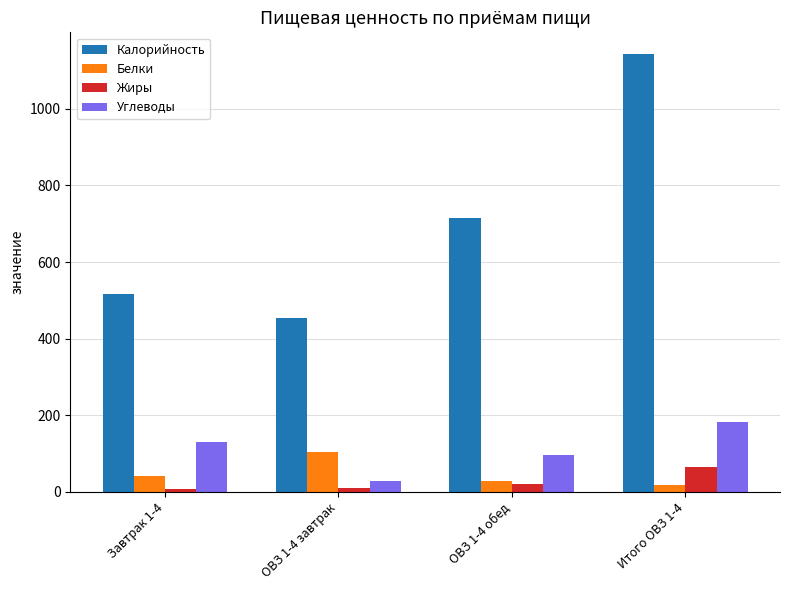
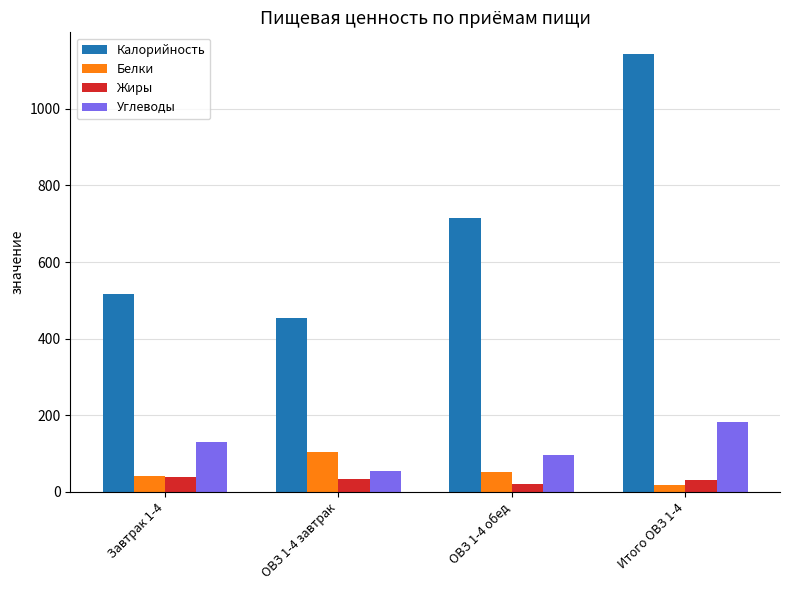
Жиры, Завтрак 1-4: 10 -> 40
Жиры, ОВЗ 1-4 завтрак: 10 -> 30
Углеводы, ОВЗ 1-4 завтрак: 30 -> 50
Белки, ОВЗ 1-4 обед: 30 -> 50
Жиры, Итого ОВЗ 1-4: 70 -> 30
